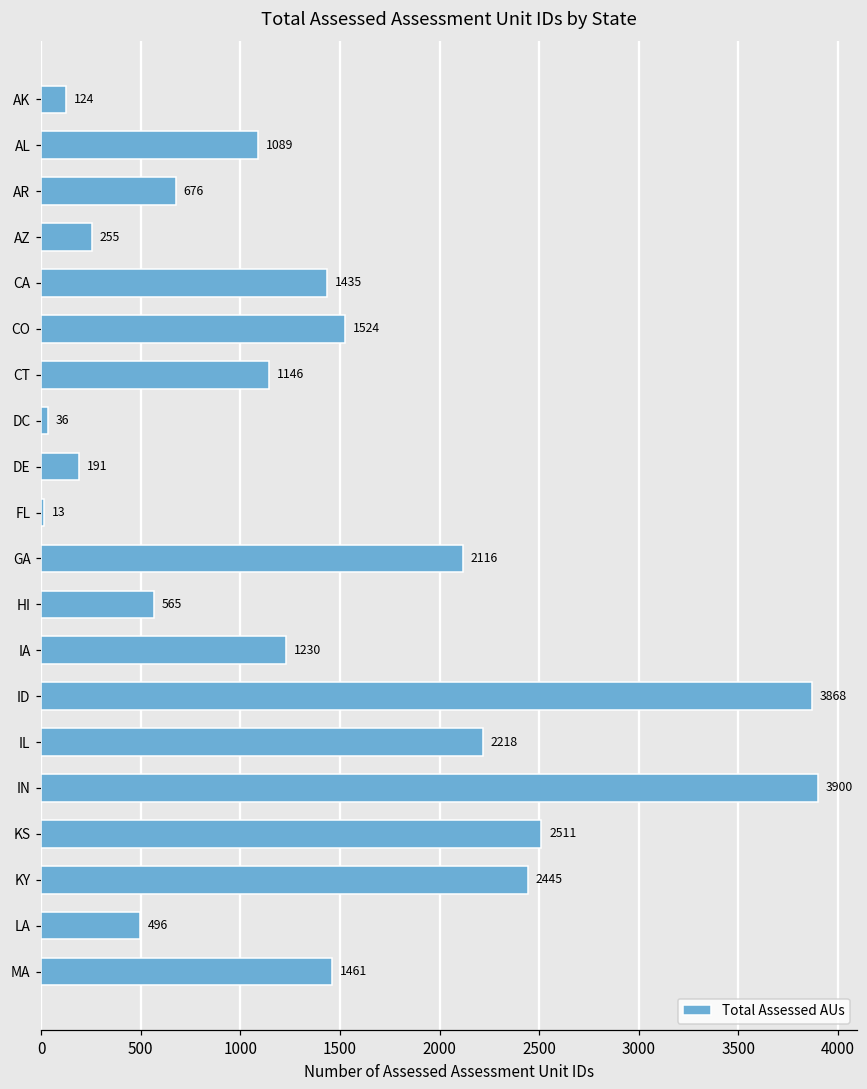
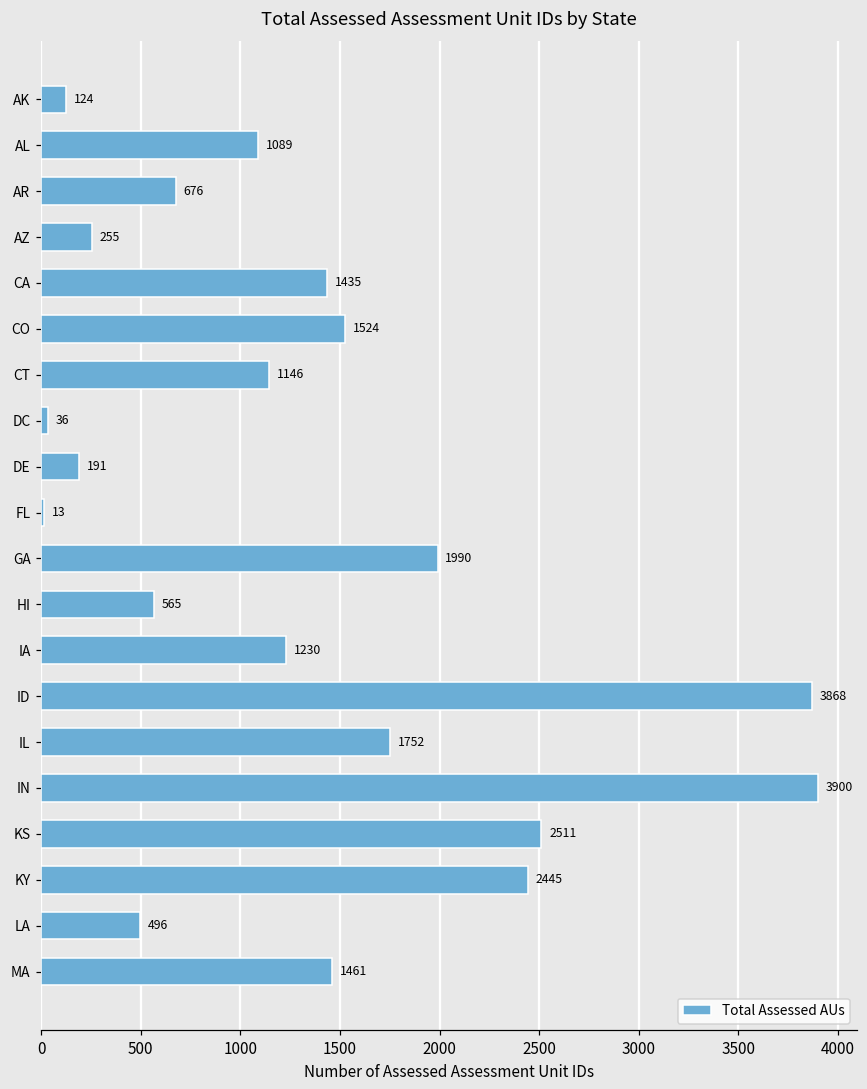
GA: 2116 -> 1990
IL: 2218 -> 1752
